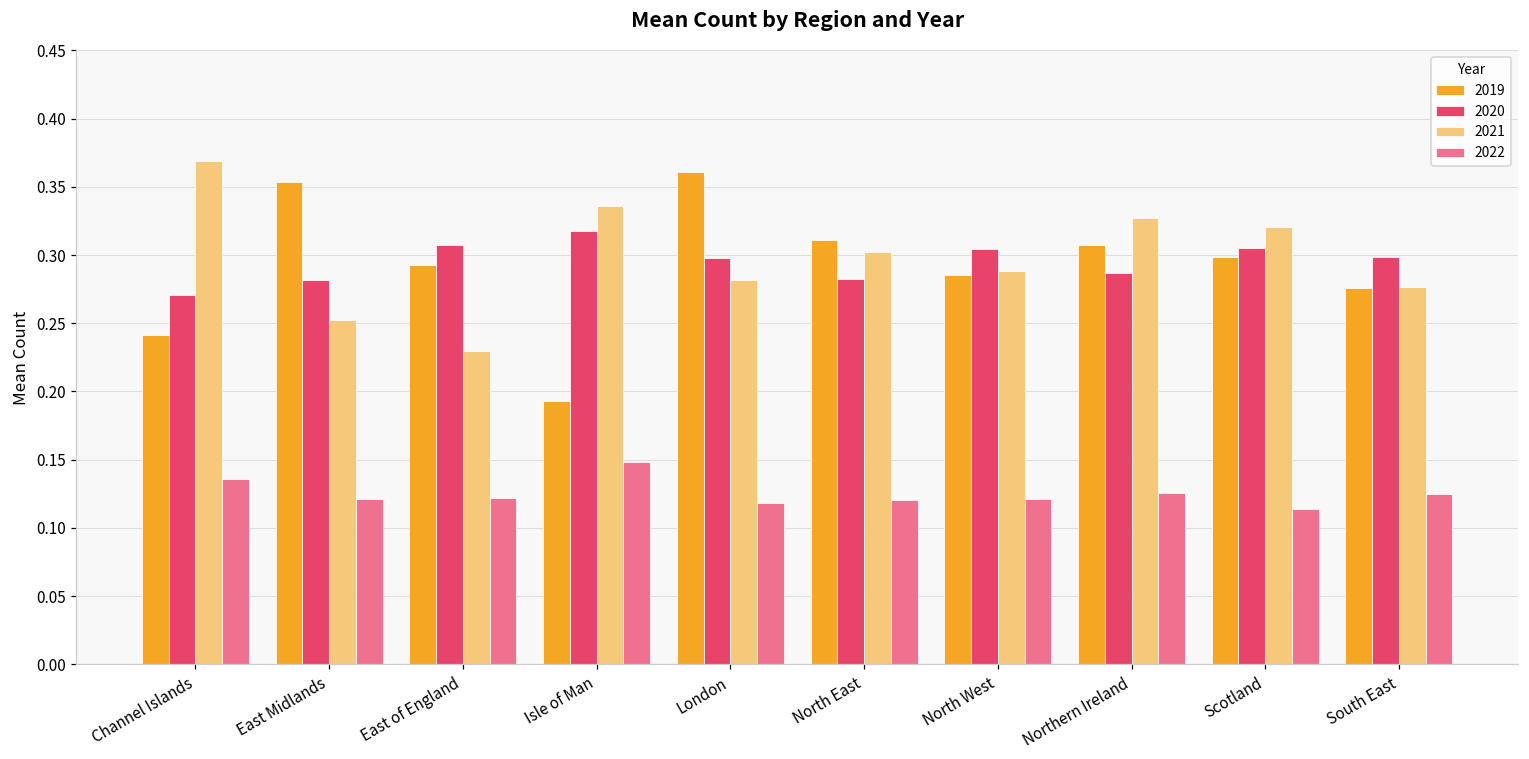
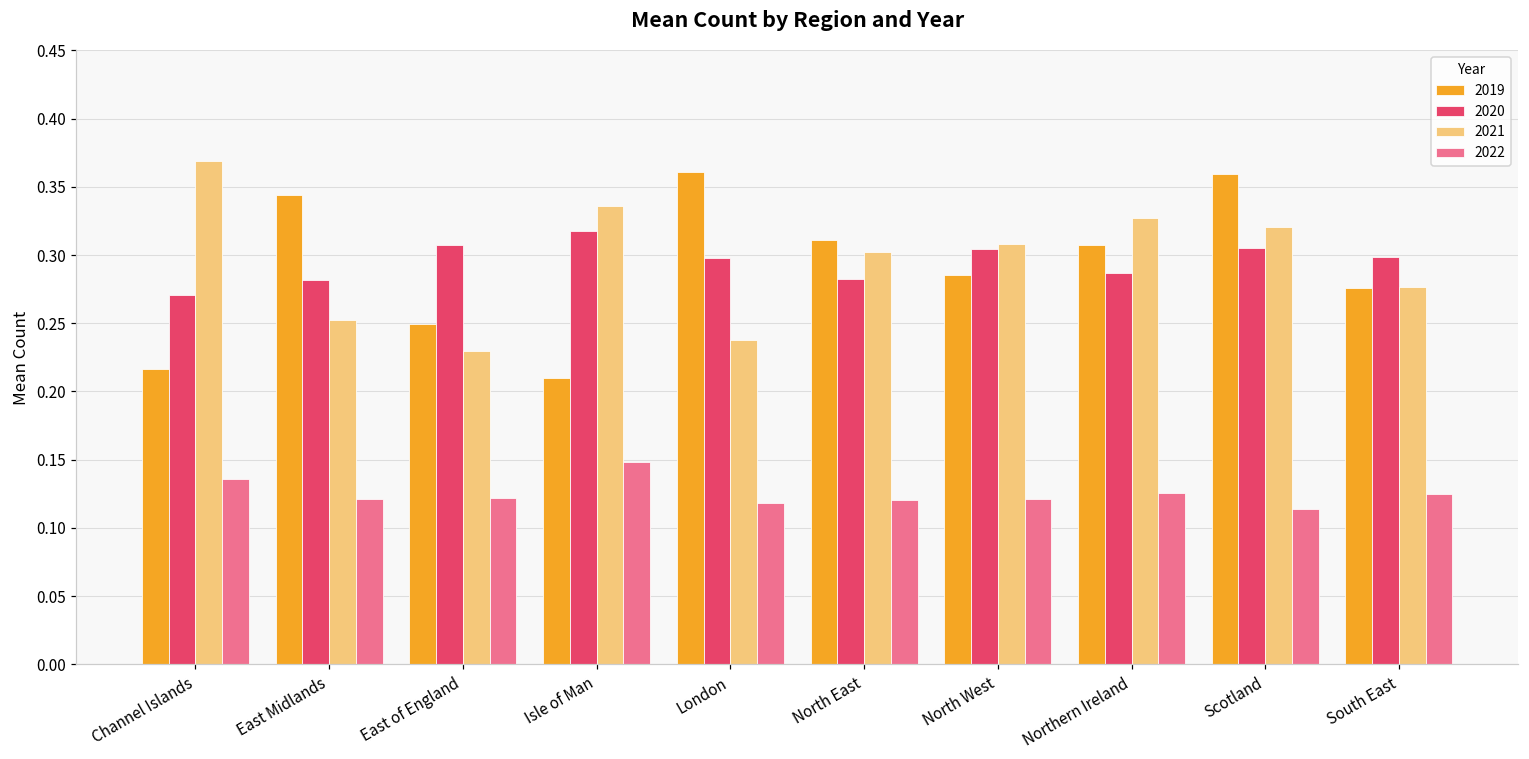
2019, Channel Islands: 0.241 -> 0.217
2019, East Midlands: 0.354 -> 0.344
2019, East of England: 0.293 -> 0.249
2019, Isle of Man: 0.193 -> 0.210
2021, London: 0.281 -> 0.238
2021, North West: 0.288 -> 0.308
2019, Scotland: 0.298 -> 0.360
